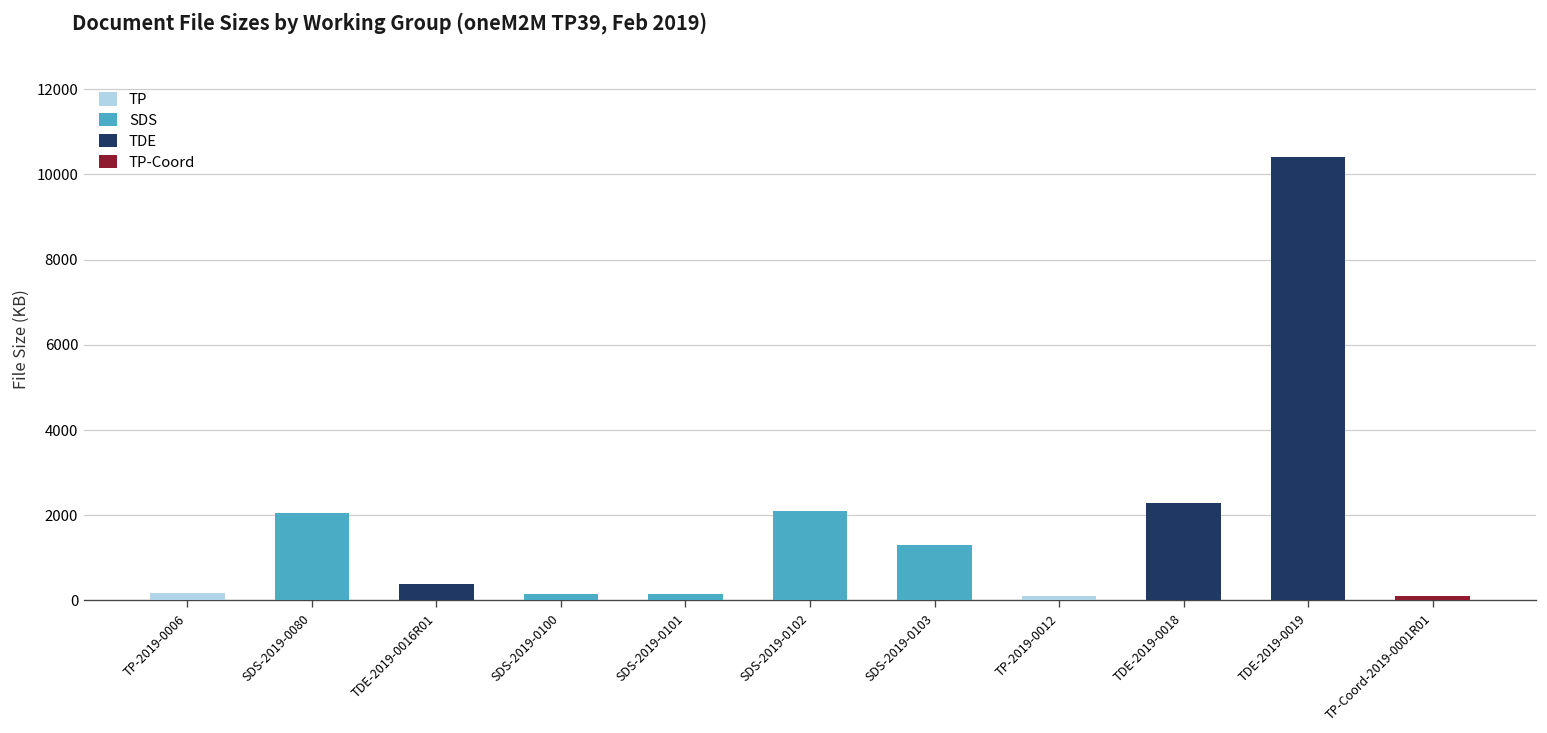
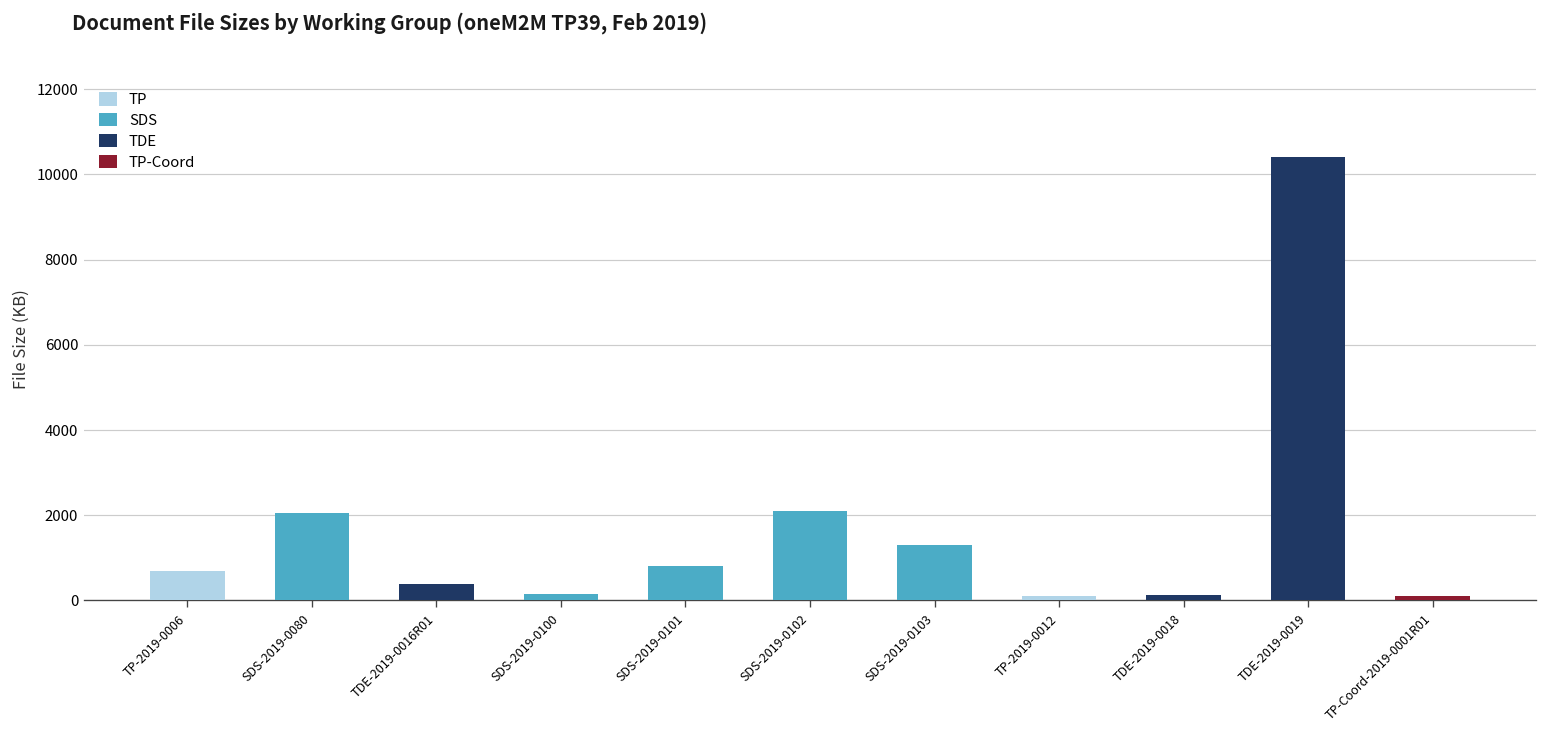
TP, TP-2019-0006: 200 -> 700
SDS, SDS-2019-0101: 100 -> 800
TDE, TDE-2019-0018: 2300 -> 100
